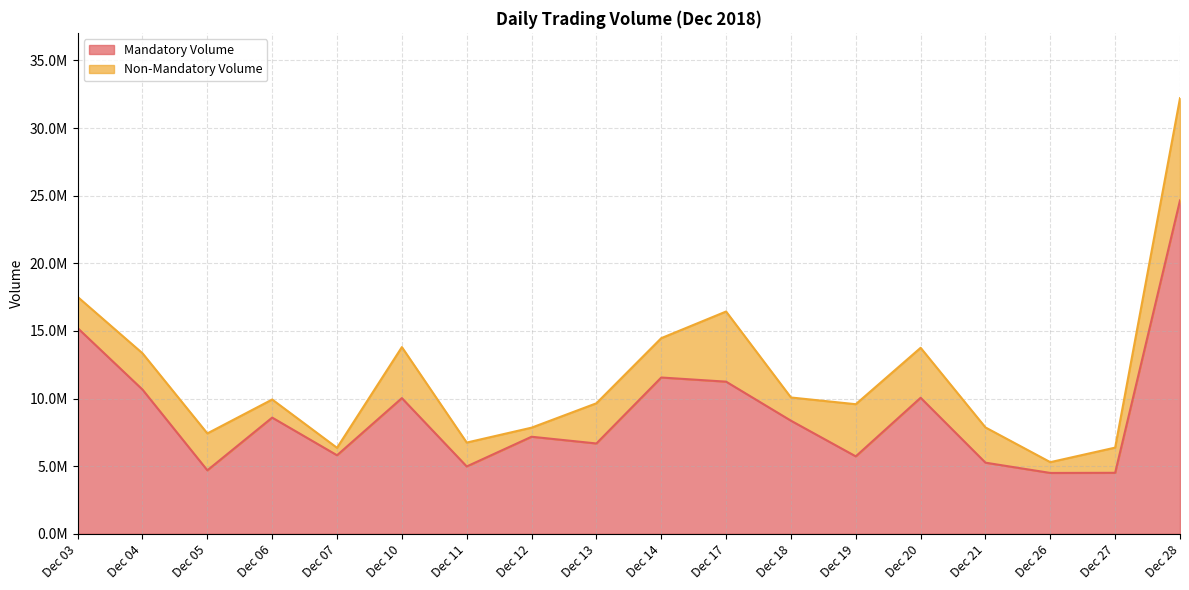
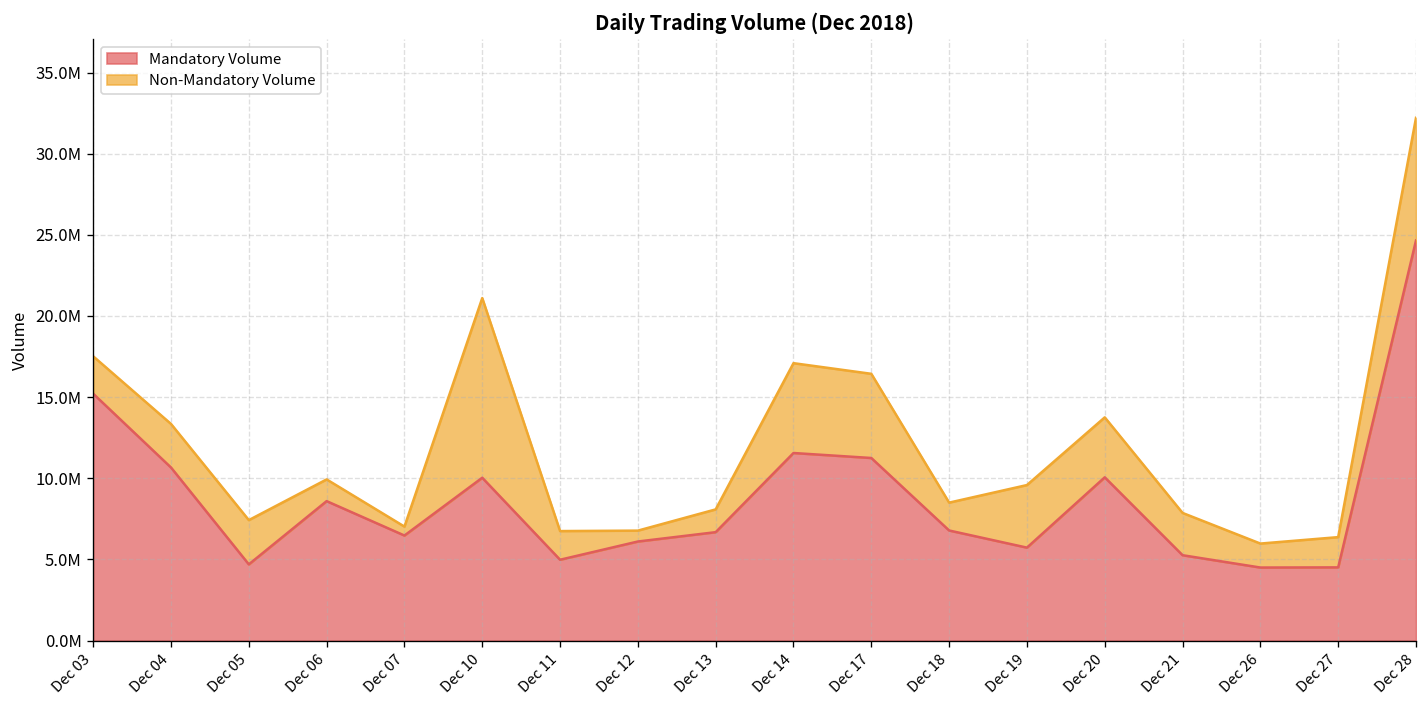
Mandatory Volume, Dec 07: 5800000 -> 6500000
Non-Mandatory Volume, Dec 10: 3800000 -> 11100000
Mandatory Volume, Dec 12: 7200000 -> 6100000
Non-Mandatory Volume, Dec 13: 3000000 -> 1400000
Non-Mandatory Volume, Dec 14: 2900000 -> 5500000
Mandatory Volume, Dec 18: 8400000 -> 6800000
Non-Mandatory Volume, Dec 26: 800000 -> 1500000
